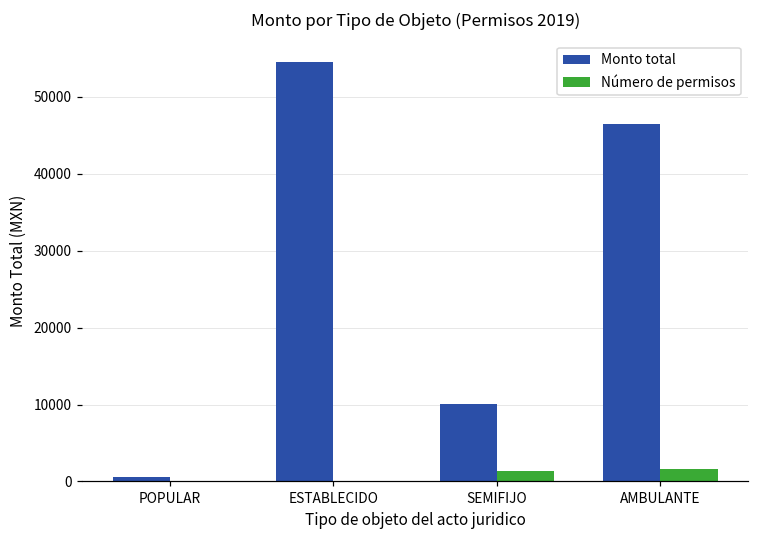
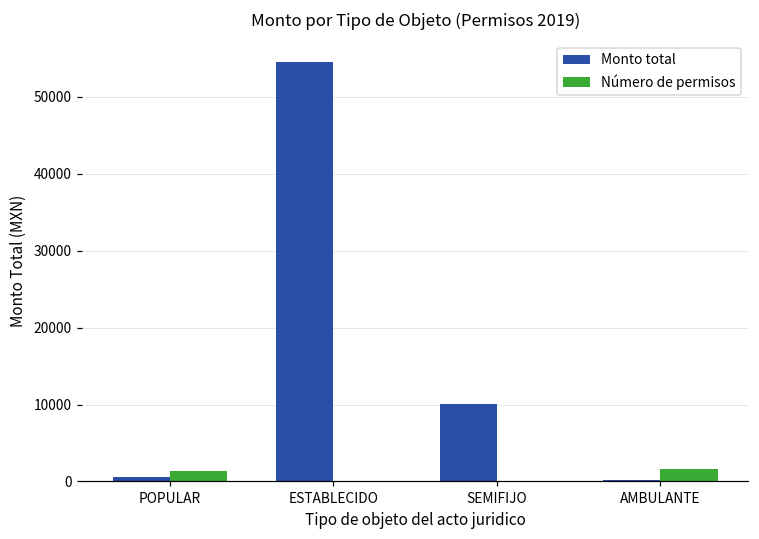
Número de permisos, POPULAR: 0 -> 1000
Número de permisos, SEMIFIJO: 1000 -> 0
Monto total, AMBULANTE: 46000 -> 0
